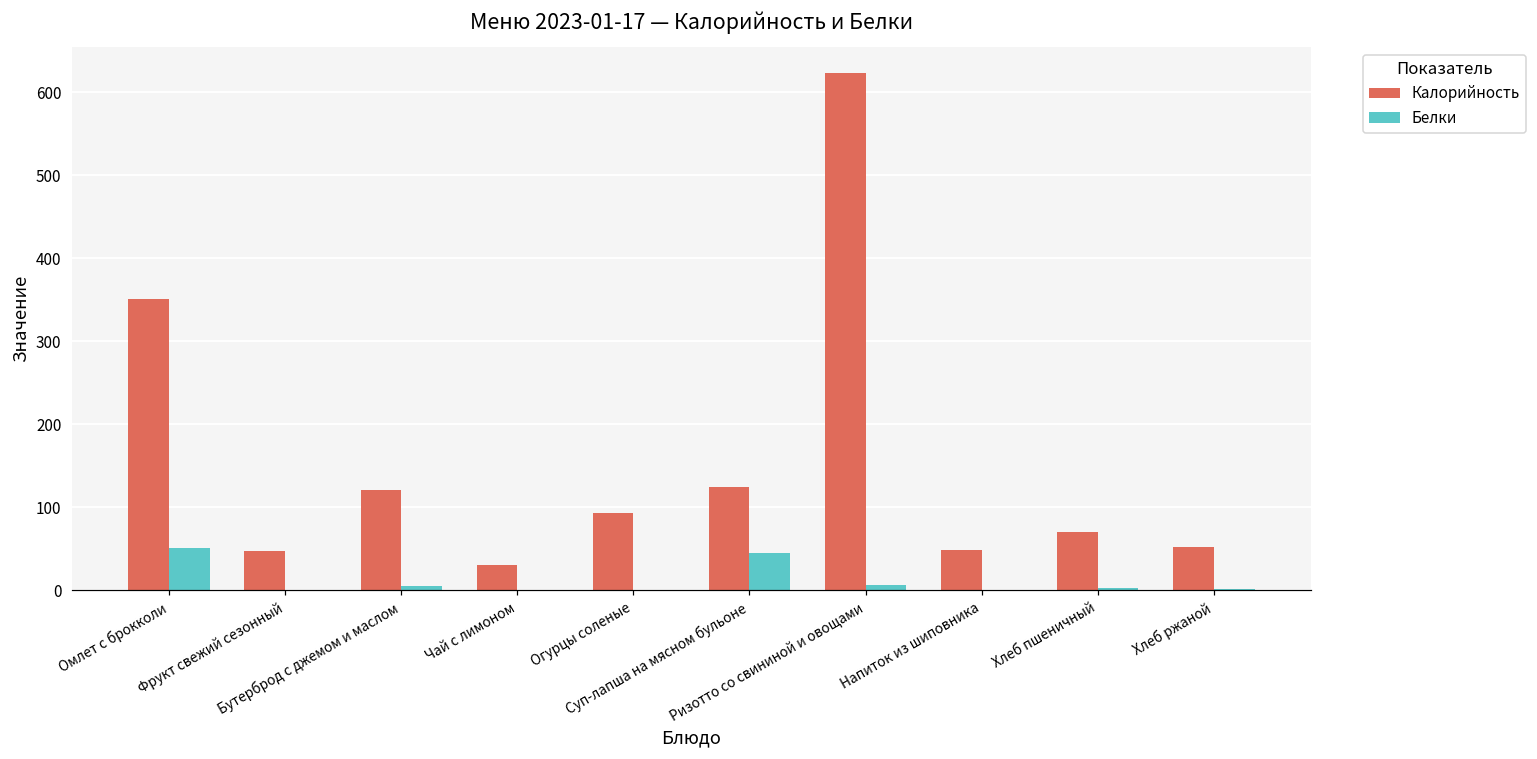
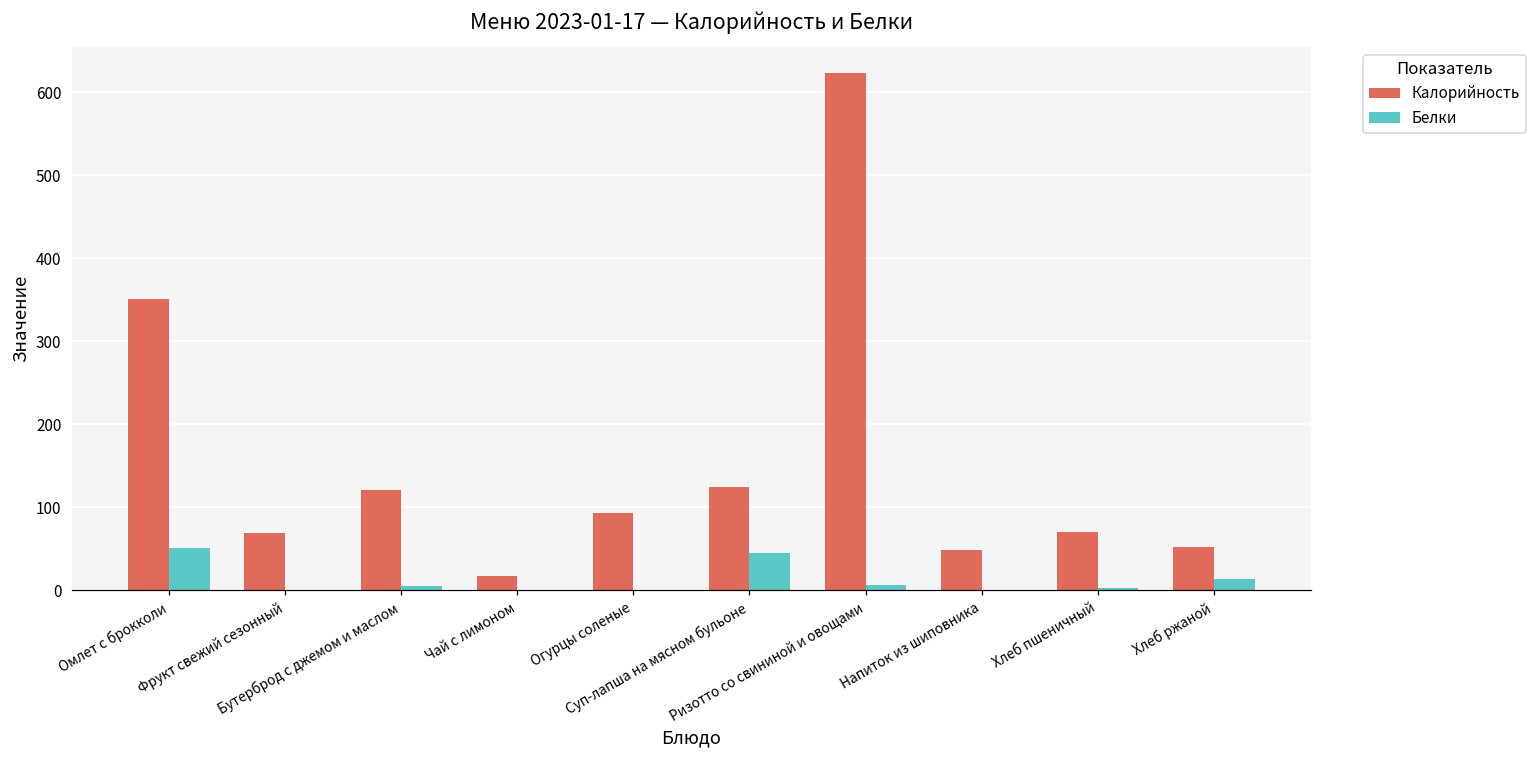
Калорийность, Фрукт свежий сезонный: 50 -> 70
Калорийность, Чай с лимоном: 30 -> 20
Белки, Хлеб ржаной: 0 -> 10
